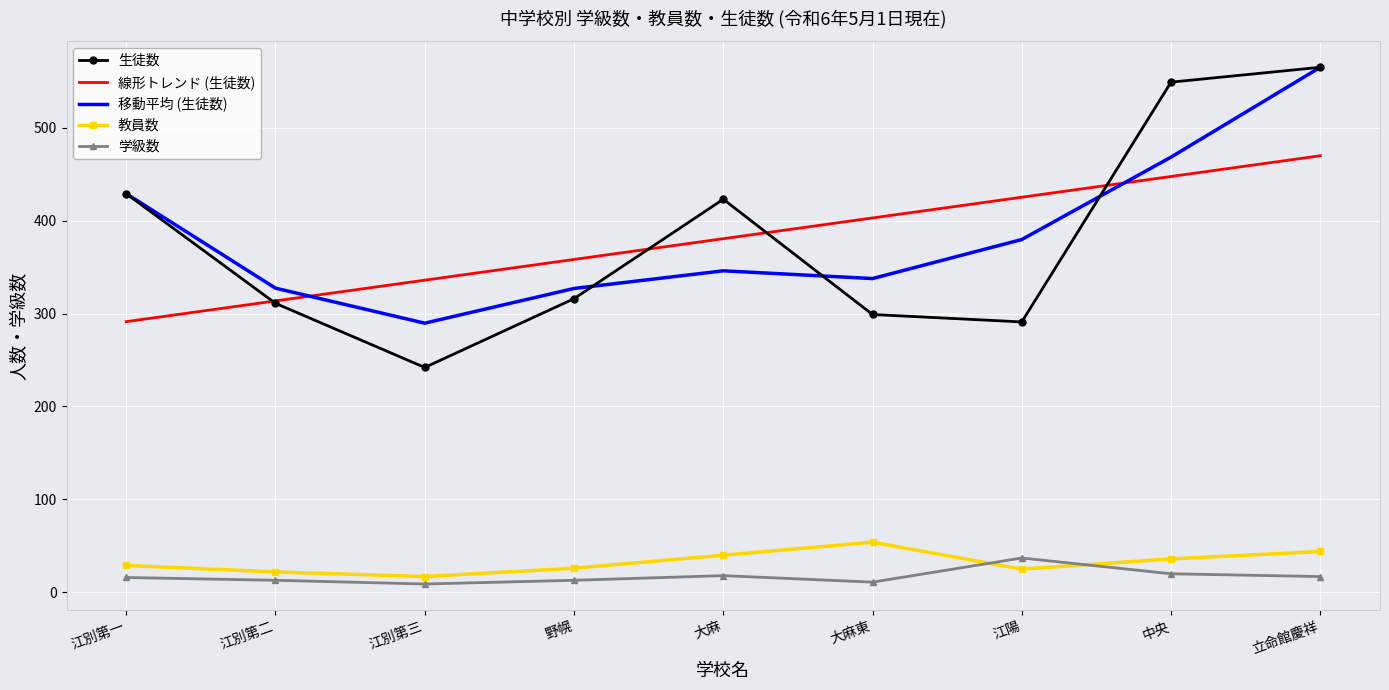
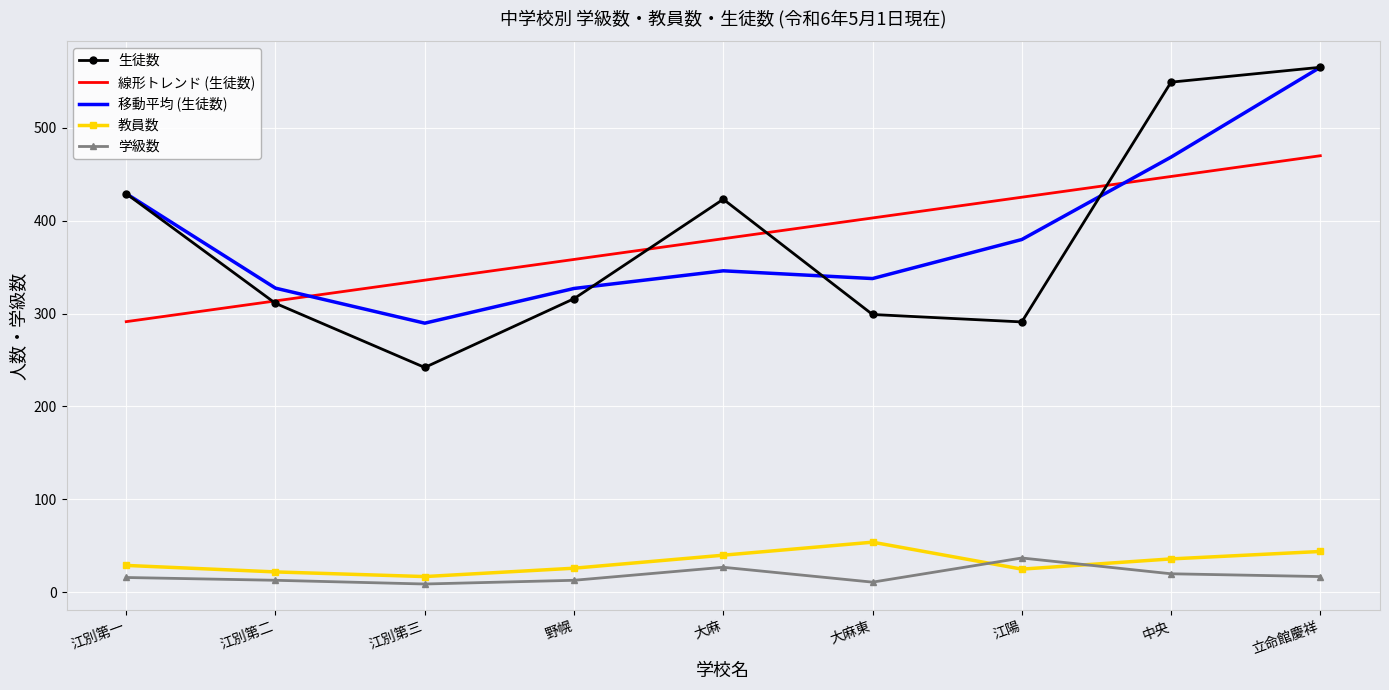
学級数, 大麻: 20 -> 30
